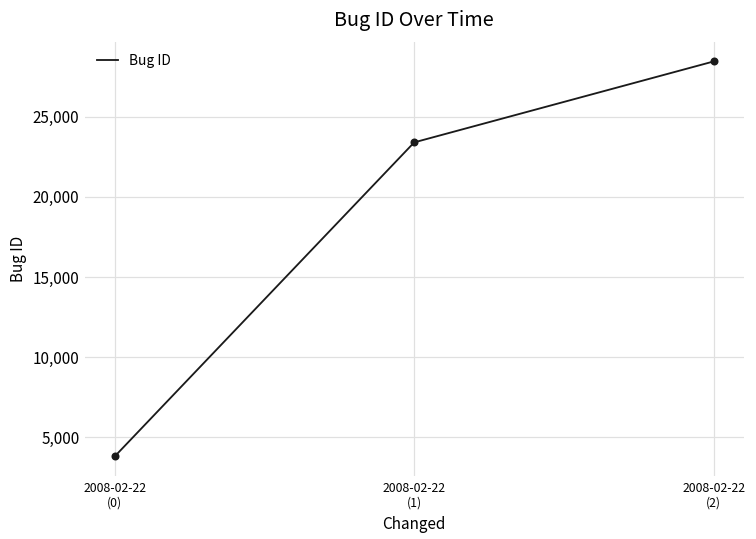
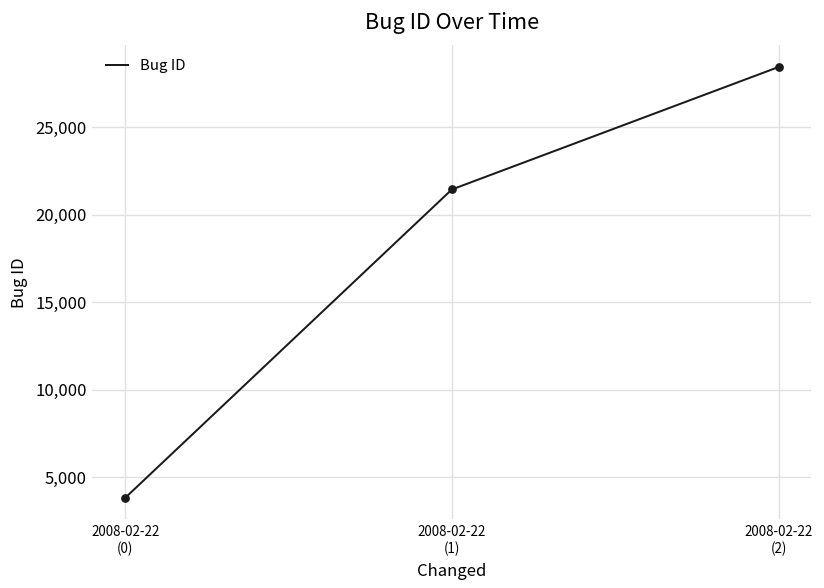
2008-02-22 (1): 23,400 -> 21,400
